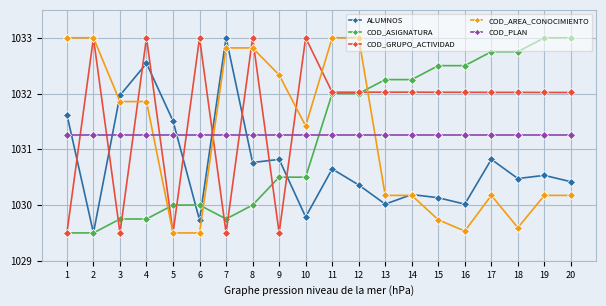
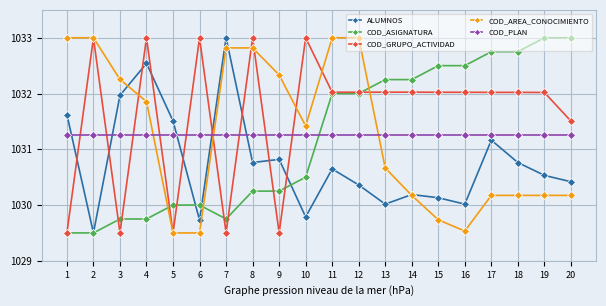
COD_AREA_CONOCIMIENTO, 3: 1031.9 -> 1032.3
COD_ASIGNATURA, 8: 1030.0 -> 1030.3
COD_ASIGNATURA, 9: 1030.5 -> 1030.3
COD_AREA_CONOCIMIENTO, 13: 1030.2 -> 1030.7
ALUMNOS, 17: 1030.8 -> 1031.2
ALUMNOS, 18: 1030.5 -> 1030.8
COD_AREA_CONOCIMIENTO, 18: 1029.6 -> 1030.2
COD_GRUPO_ACTIVIDAD, 20: 1032.0 -> 1031.5
